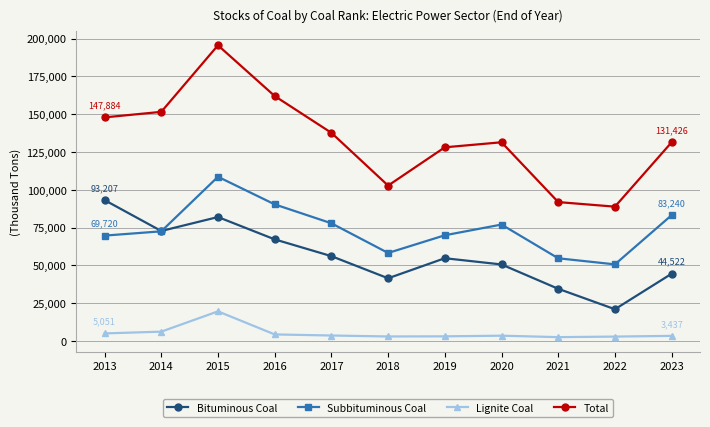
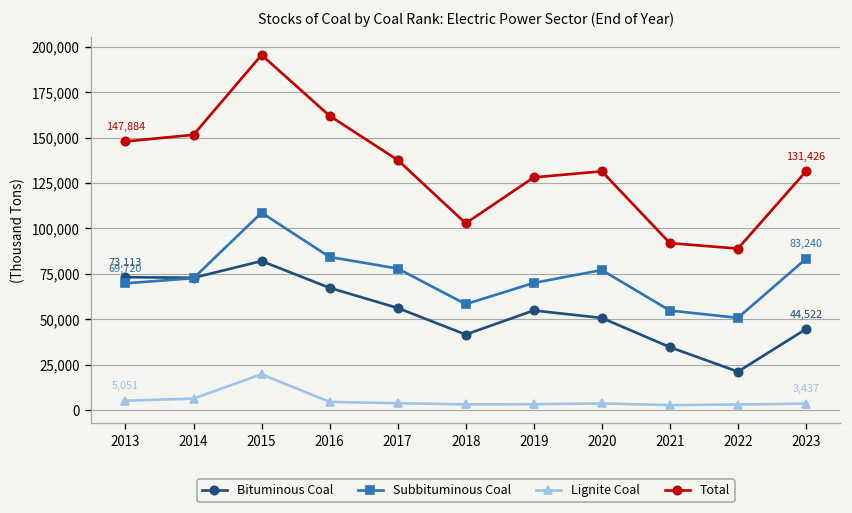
Bituminous Coal, 2013: 93,207 -> 73,113
Subbituminous Coal, 2016: 90,000 -> 84,000
